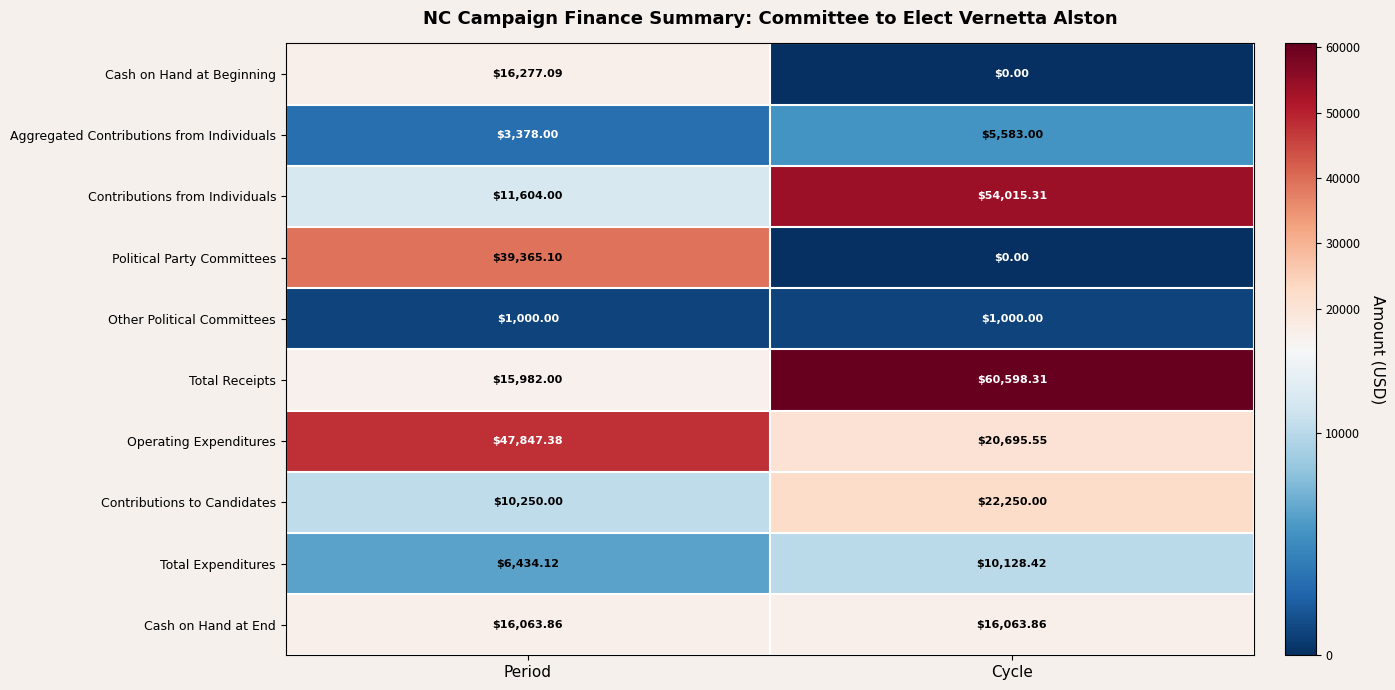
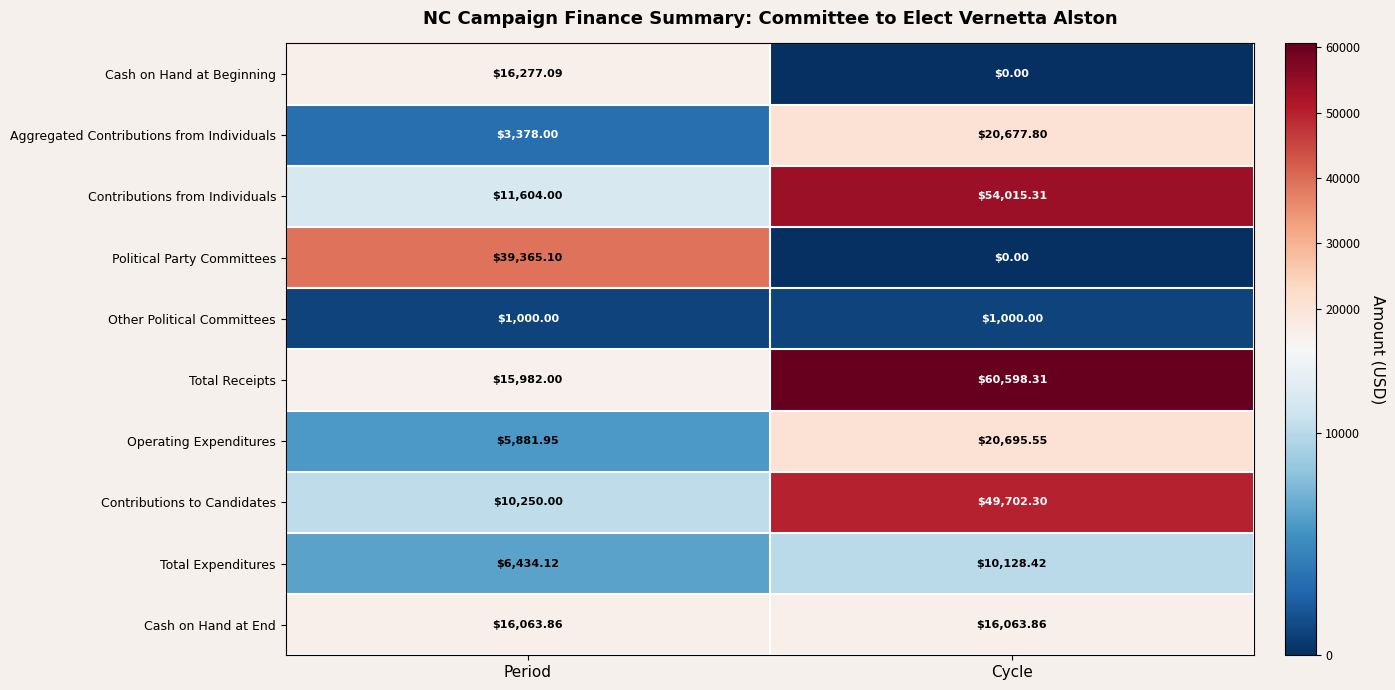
Aggregated Contributions from Individuals, Cycle: $5,583.00 -> $20,677.80
Operating Expenditures, Period: $47,847.38 -> $5,881.95
Contributions to Candidates, Cycle: $22,250.00 -> $49,702.30
